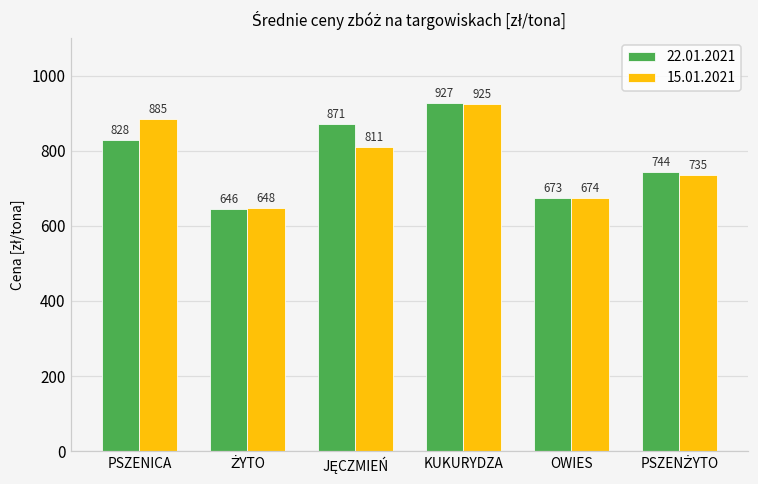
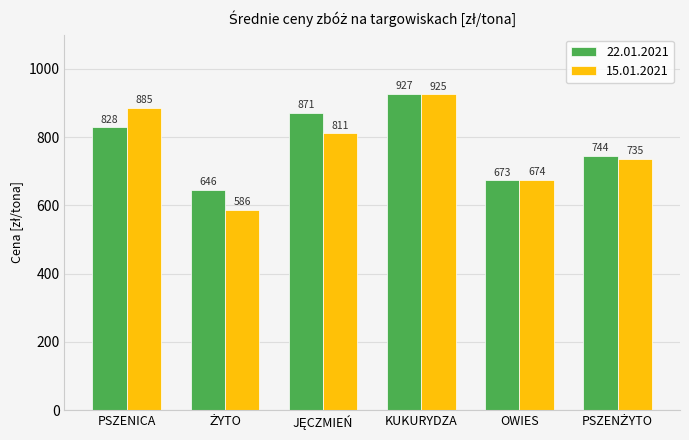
15.01.2021, ŻYTO: 648 -> 586
